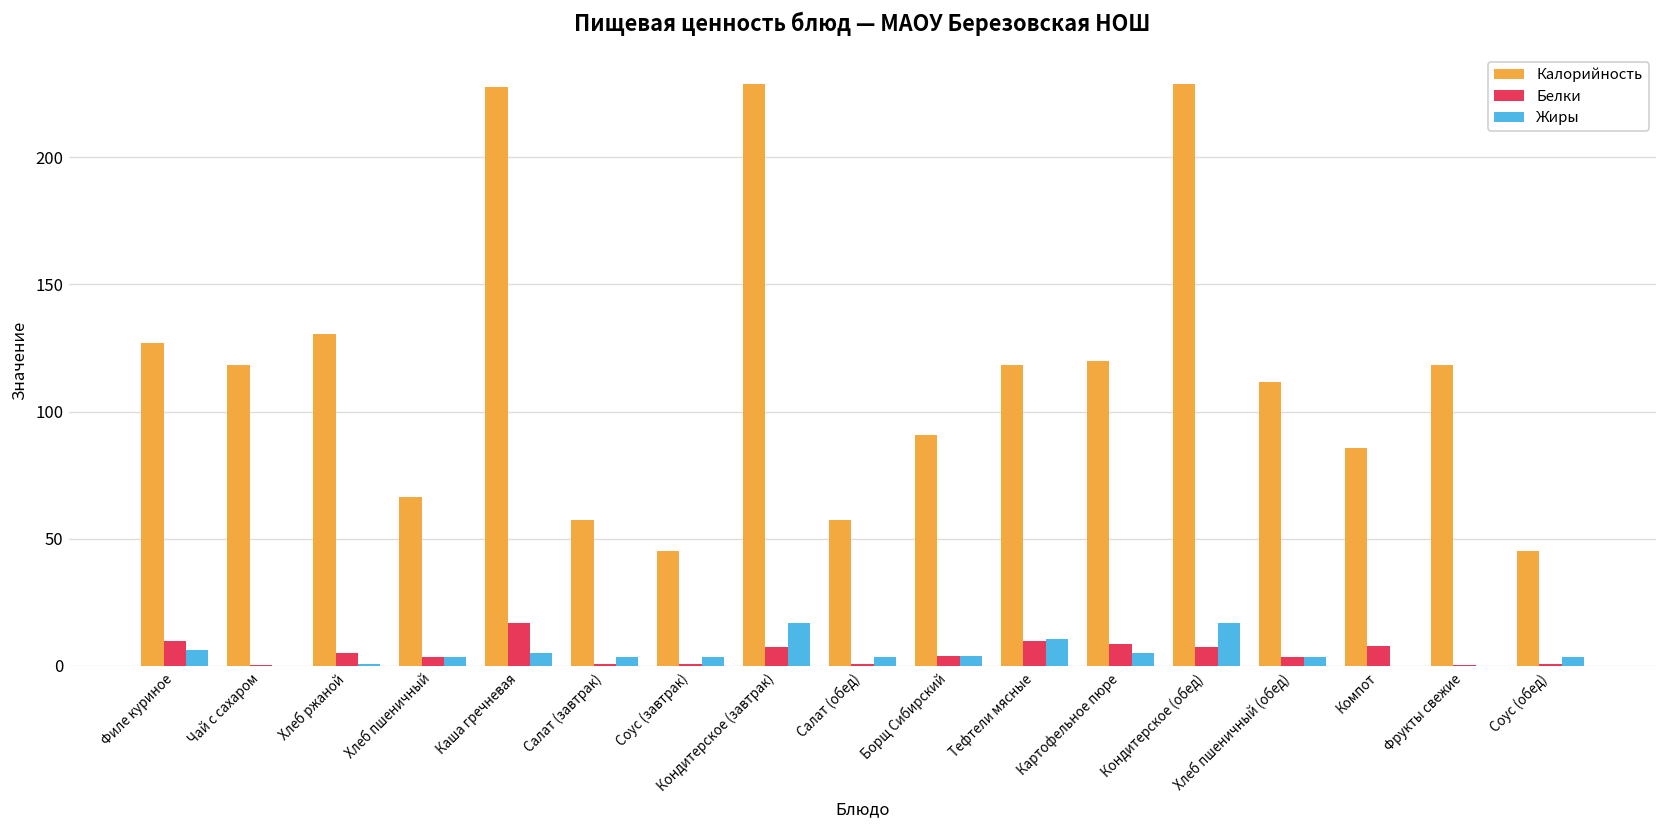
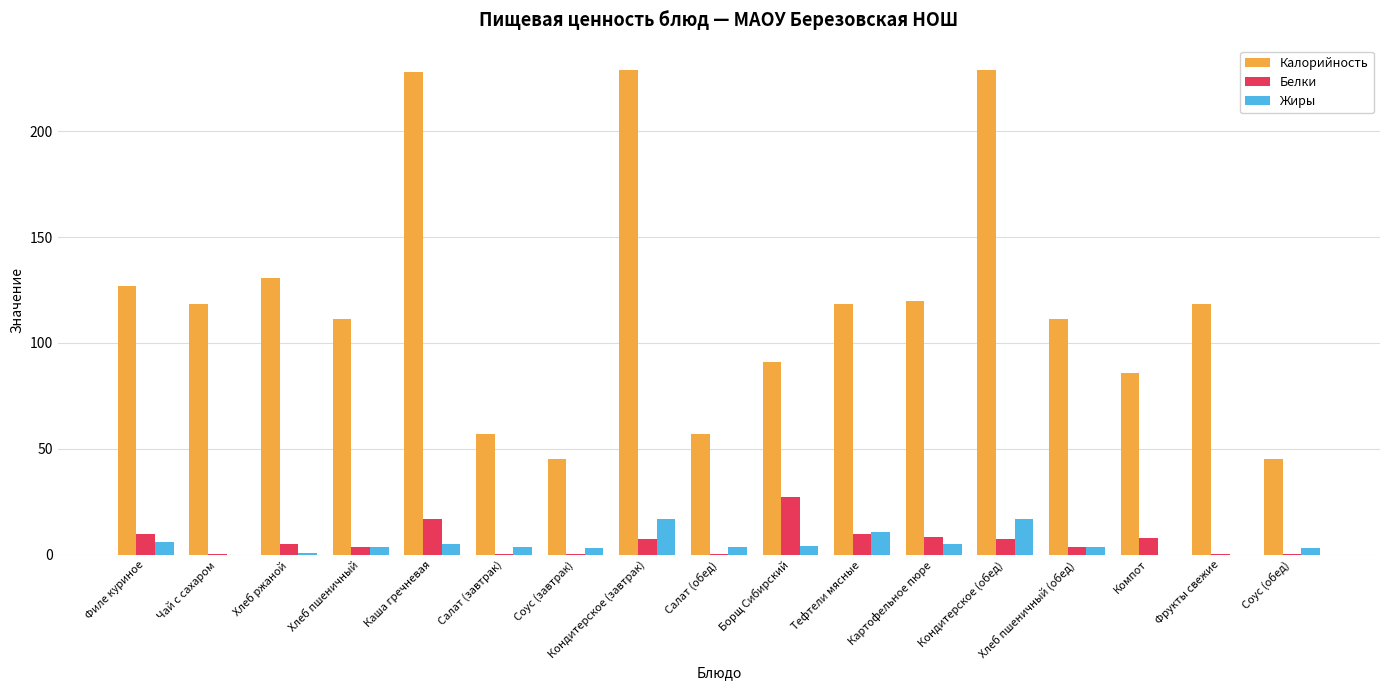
Калорийность, Хлеб пшеничный: 67 -> 112
Белки, Борщ Сибирский: 4 -> 27
